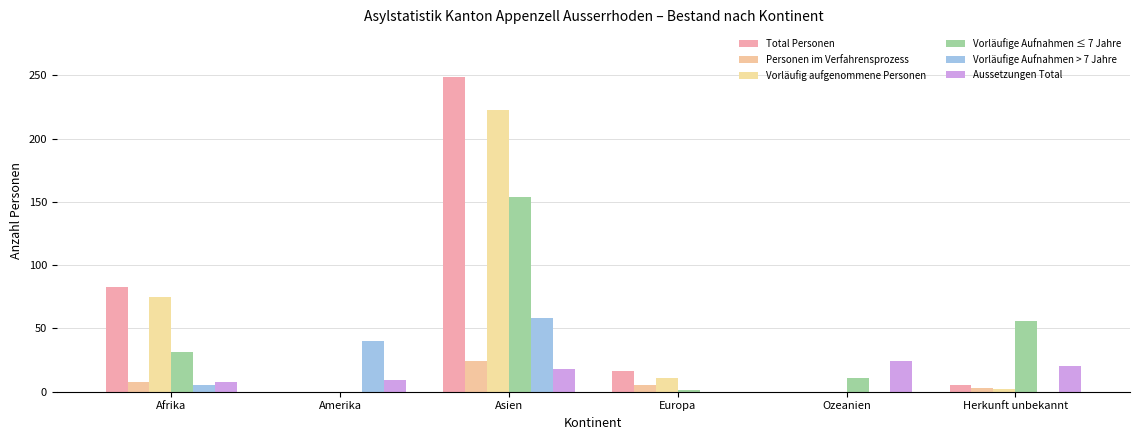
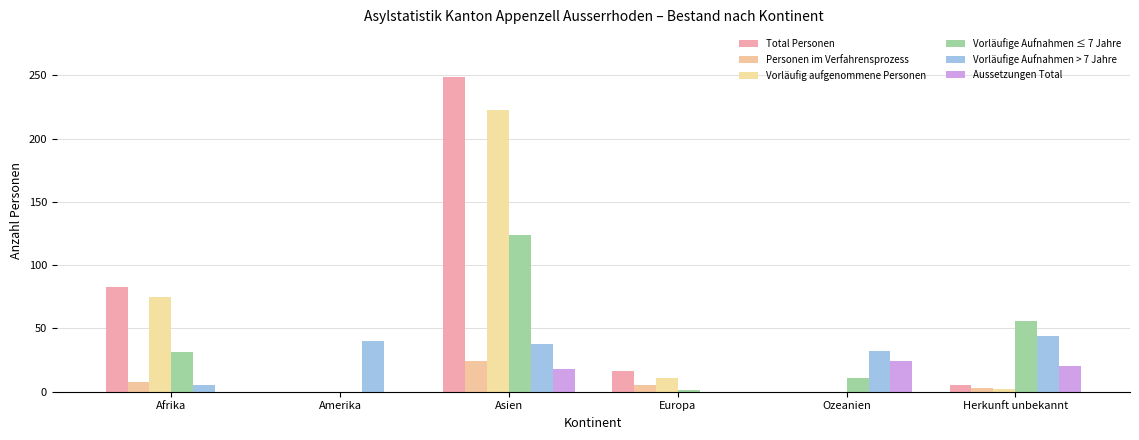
Aussetzungen Total, Afrika: 8 -> 0
Aussetzungen Total, Amerika: 9 -> 0
Vorläufige Aufnahmen ≤ 7 Jahre, Asien: 154 -> 124
Vorläufige Aufnahmen > 7 Jahre, Asien: 58 -> 38
Vorläufige Aufnahmen > 7 Jahre, Ozeanien: 0 -> 32
Vorläufige Aufnahmen > 7 Jahre, Herkunft unbekannt: 0 -> 44
